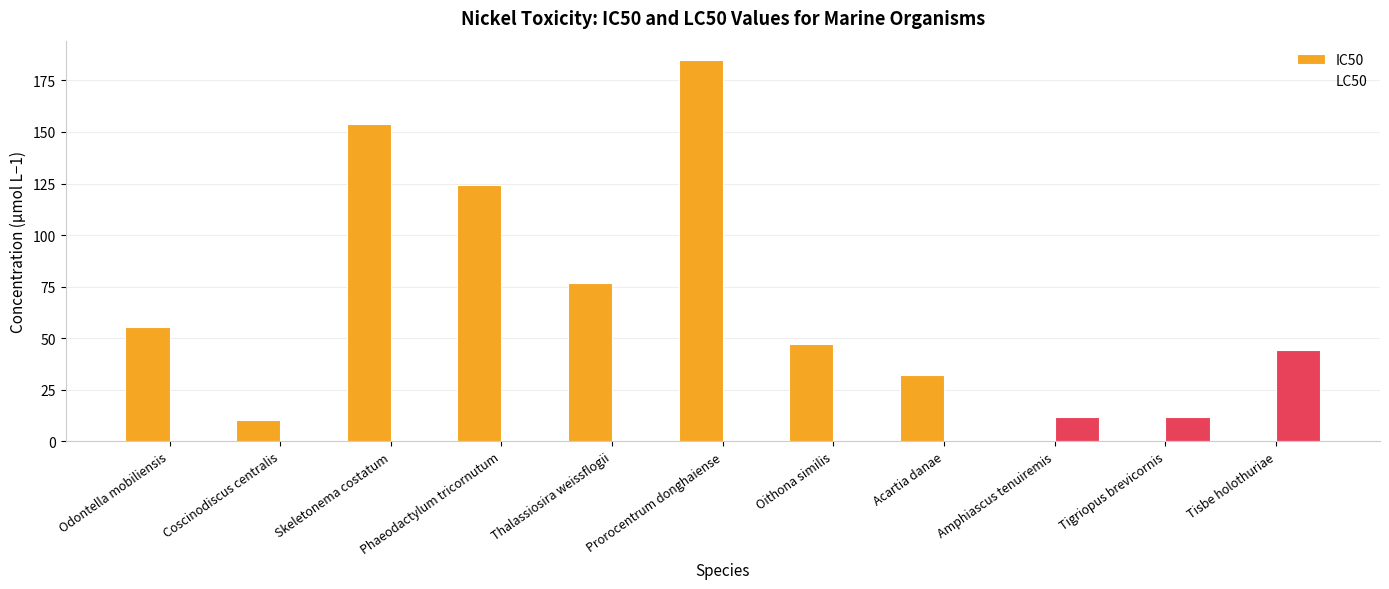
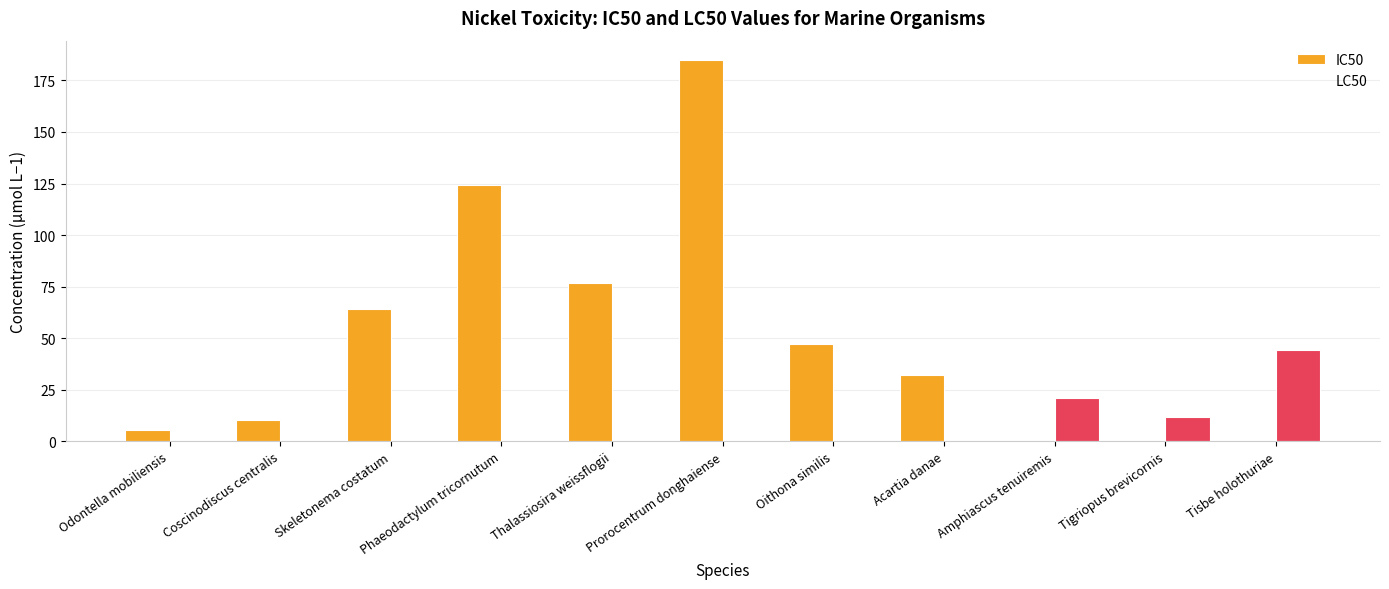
IC50, Odontella mobiliensis: 56 -> 5
IC50, Skeletonema costatum: 154 -> 64
LC50, Amphiascus tenuiremis: 12 -> 21
